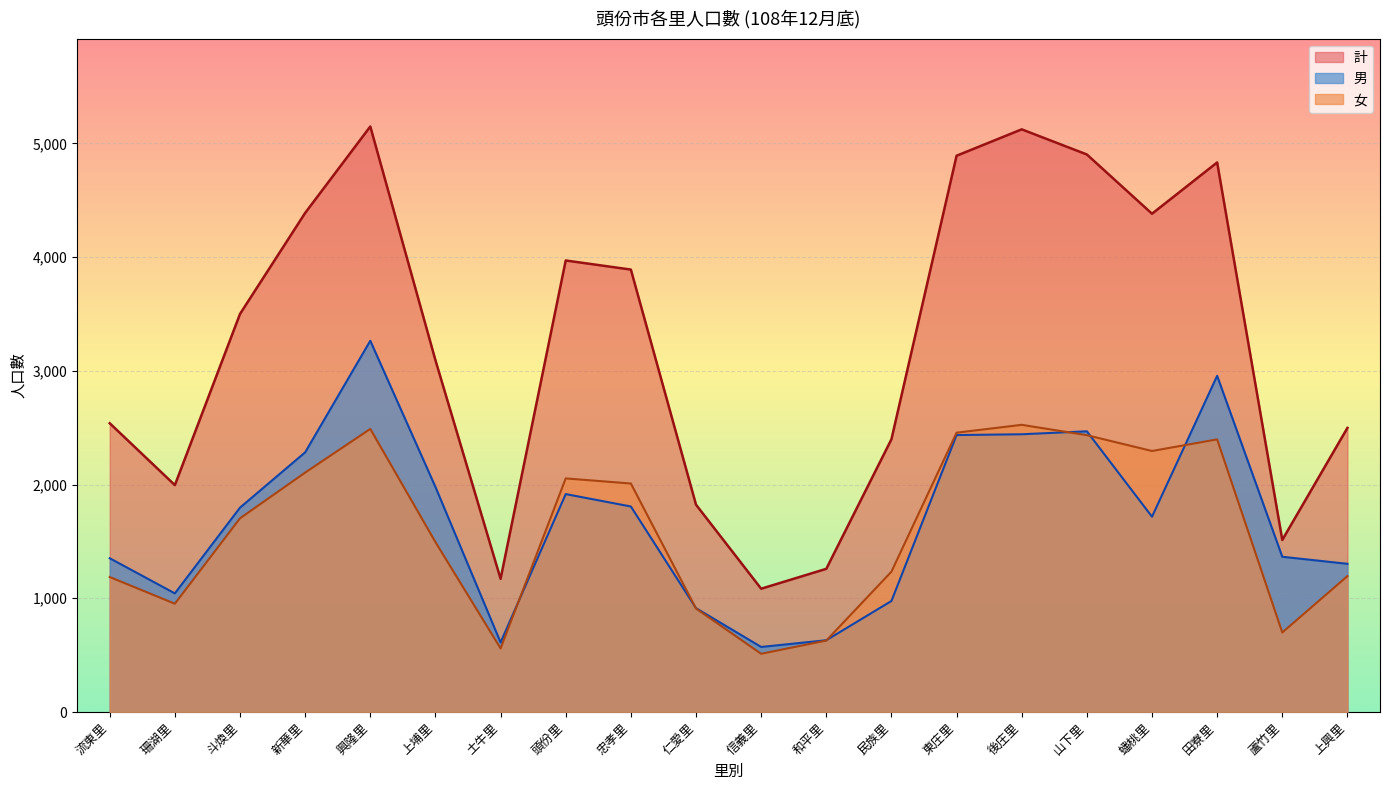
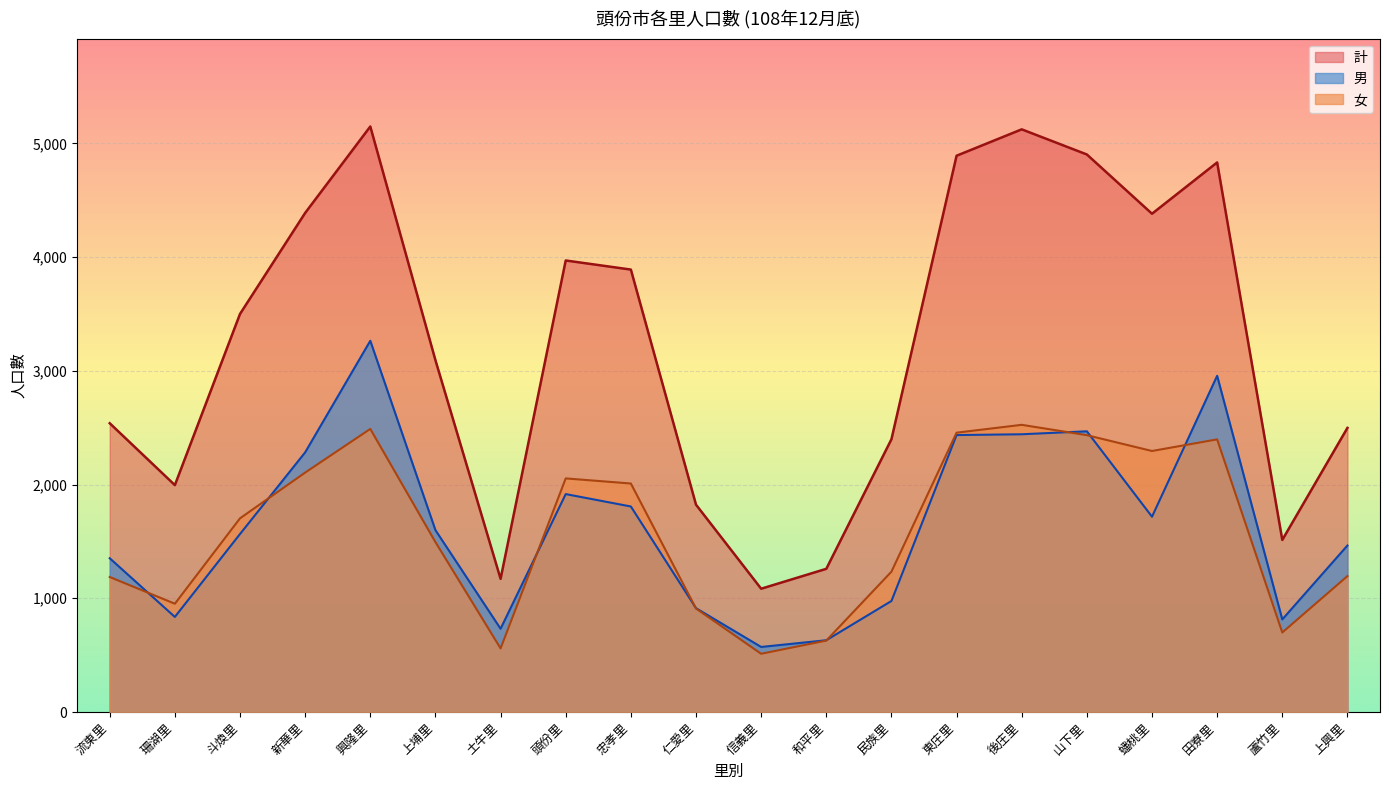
男, 珊湖里: 1,040 -> 840
男, 斗煥里: 1,800 -> 1,570
男, 上埔里: 1,980 -> 1,600
男, 土牛里: 610 -> 730
男, 蘆竹里: 1,370 -> 810
男, 上興里: 1,300 -> 1,460
